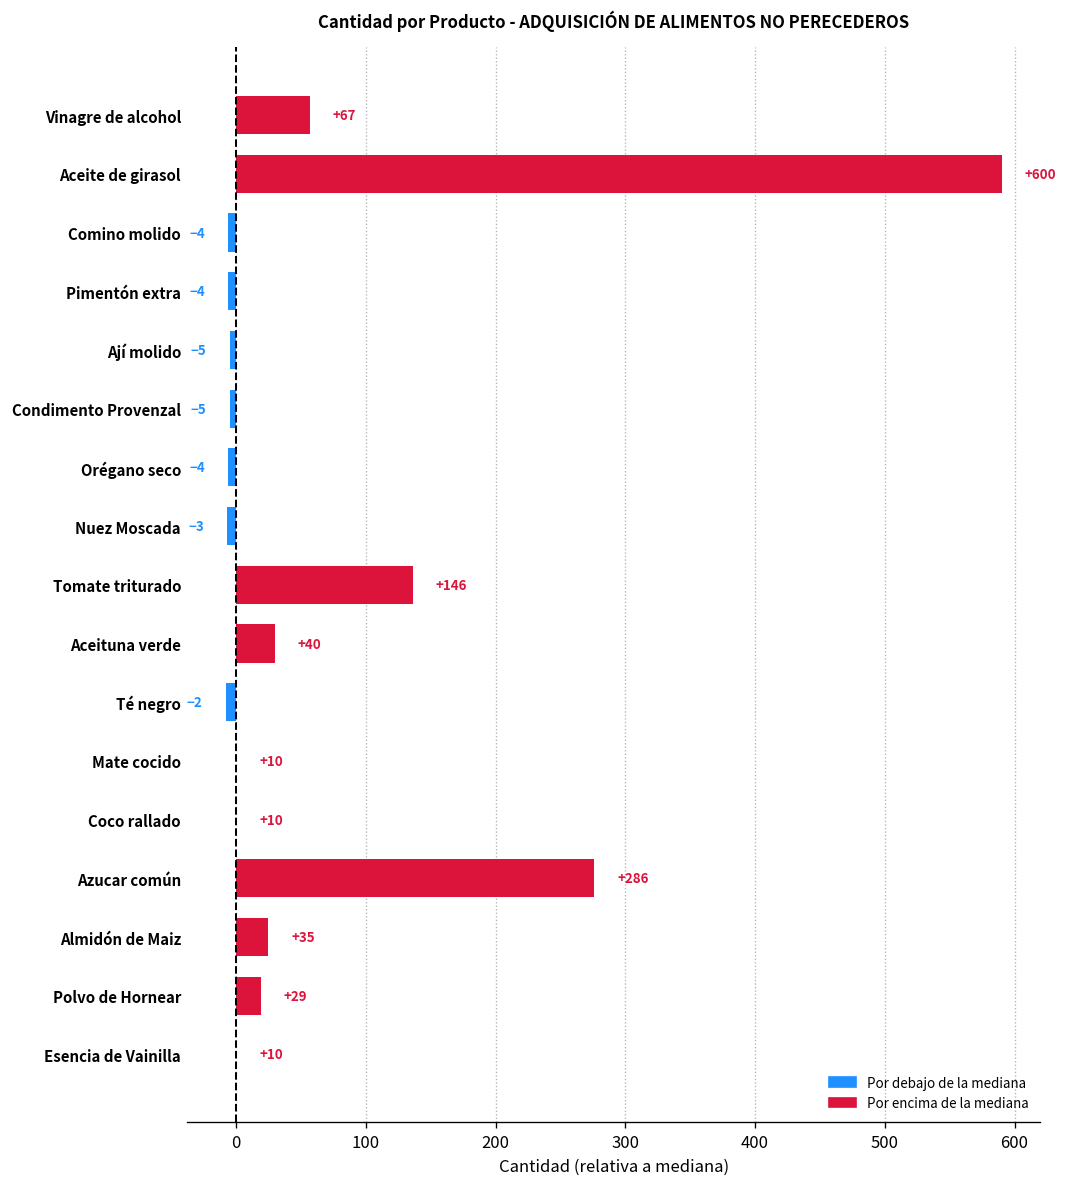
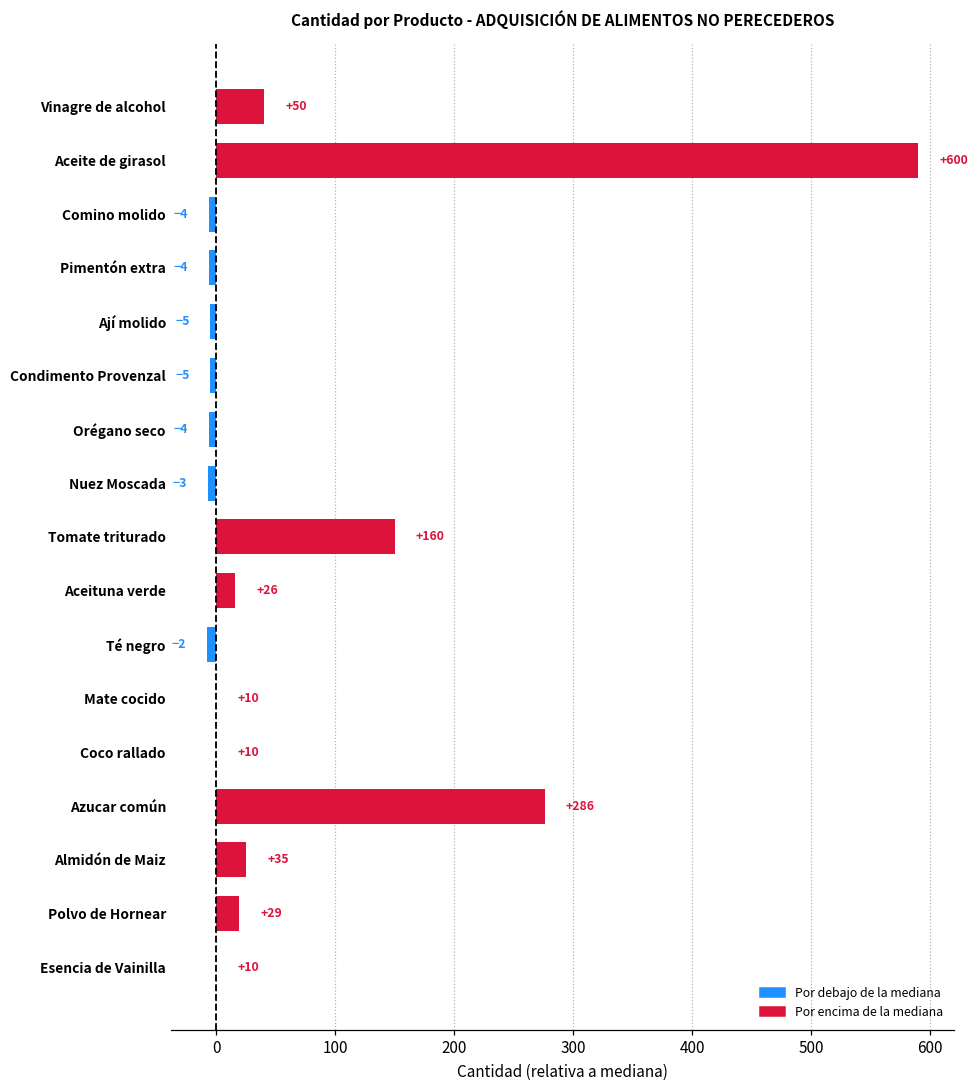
Vinagre de alcohol: +67 -> +50
Tomate triturado: +146 -> +160
Aceituna verde: +40 -> +26
